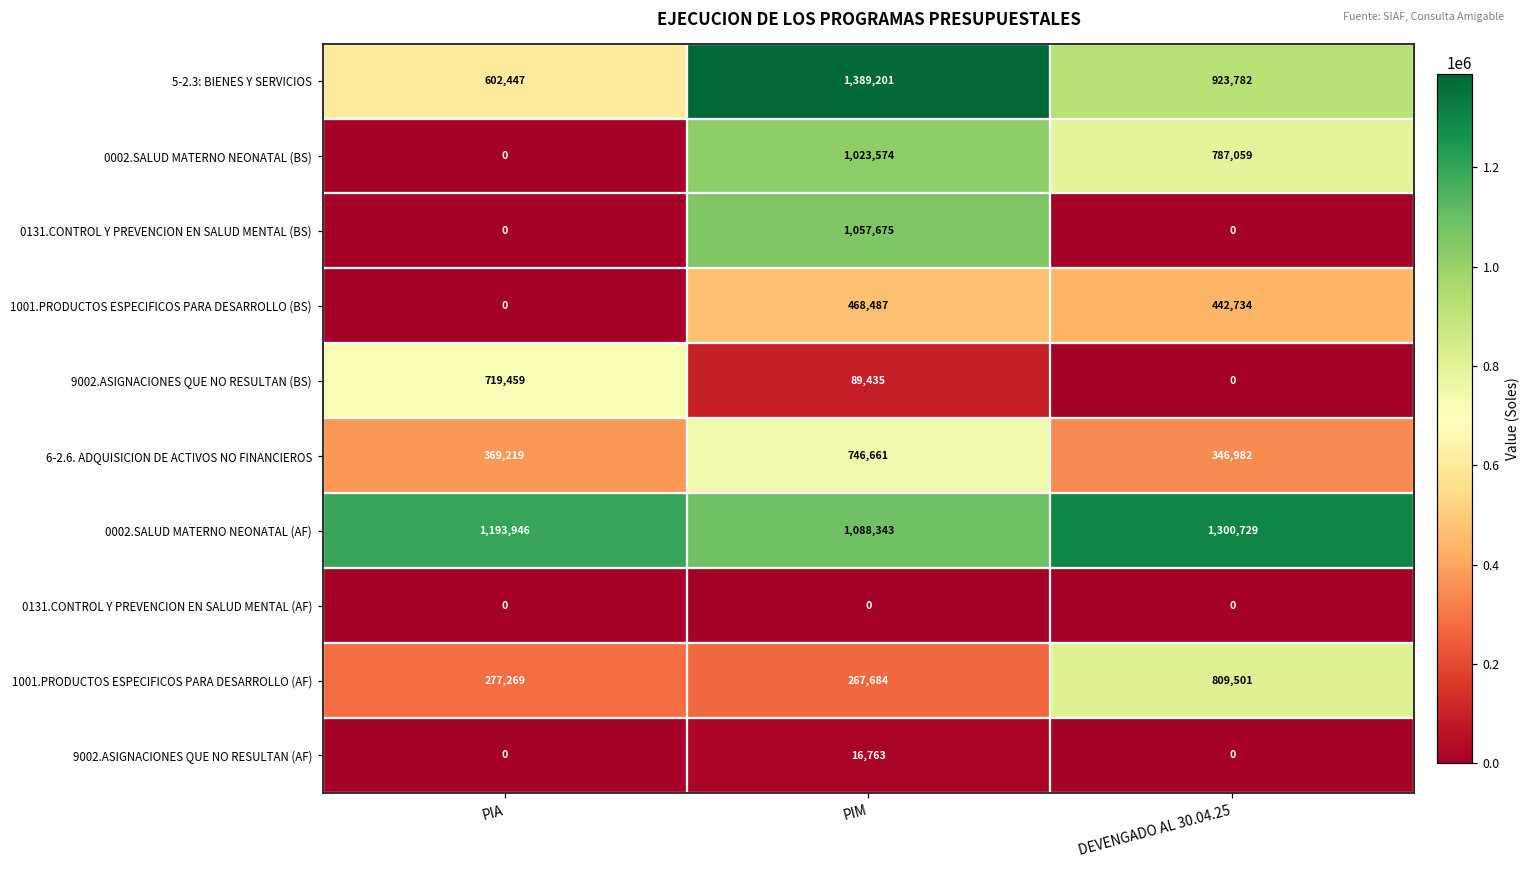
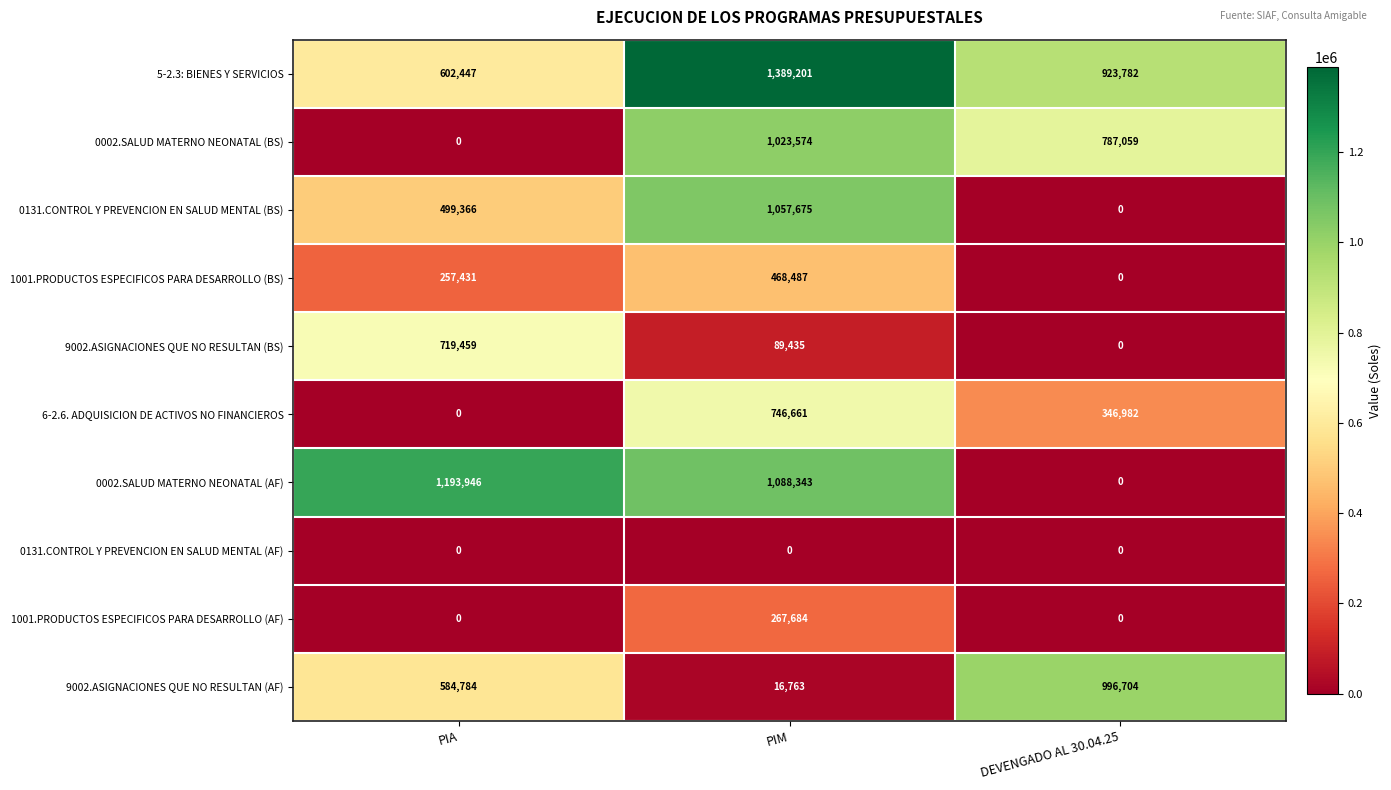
0131.CONTROL Y PREVENCION EN SALUD MENTAL (BS), PIA: 0 -> 499,366
1001.PRODUCTOS ESPECIFICOS PARA DESARROLLO (BS), PIA: 0 -> 257,431
1001.PRODUCTOS ESPECIFICOS PARA DESARROLLO (BS), DEVENGADO AL 30.04.25: 442,734 -> 0
6-2.6. ADQUISICION DE ACTIVOS NO FINANCIEROS, PIA: 369,219 -> 0
0002.SALUD MATERNO NEONATAL (AF), DEVENGADO AL 30.04.25: 1,300,729 -> 0
1001.PRODUCTOS ESPECIFICOS PARA DESARROLLO (AF), PIA: 277,269 -> 0
1001.PRODUCTOS ESPECIFICOS PARA DESARROLLO (AF), DEVENGADO AL 30.04.25: 809,501 -> 0
9002.ASIGNACIONES QUE NO RESULTAN (AF), PIA: 0 -> 584,784
9002.ASIGNACIONES QUE NO RESULTAN (AF), DEVENGADO AL 30.04.25: 0 -> 996,704
